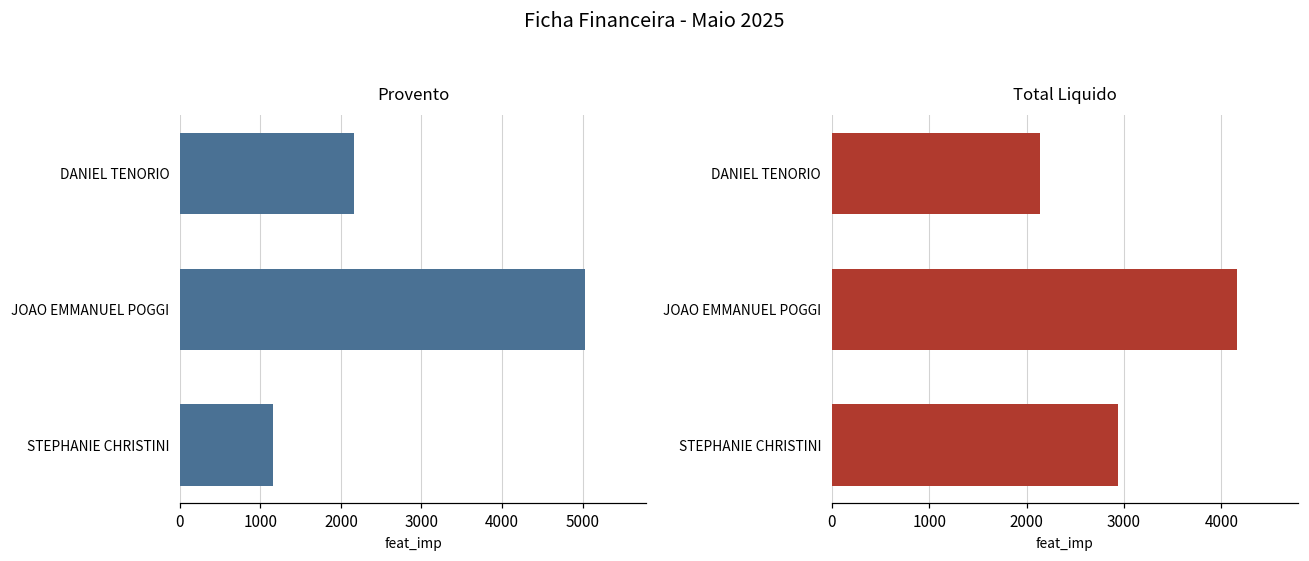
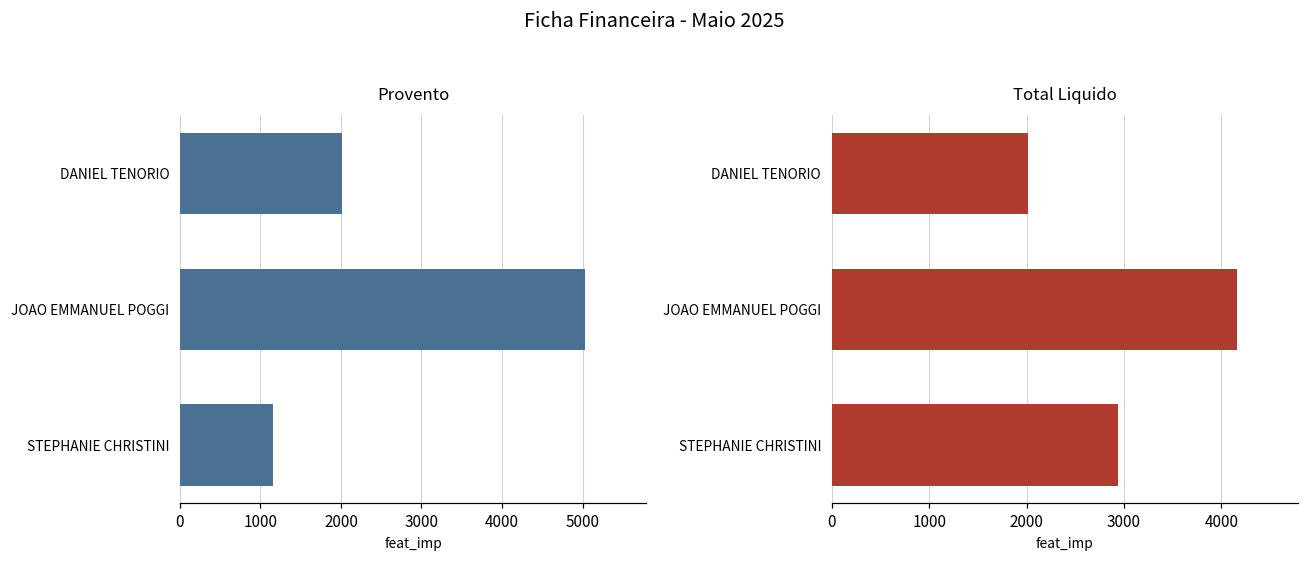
Provento, DANIEL TENORIO: 2200 -> 2000
Total Liquido, DANIEL TENORIO: 2100 -> 2000
